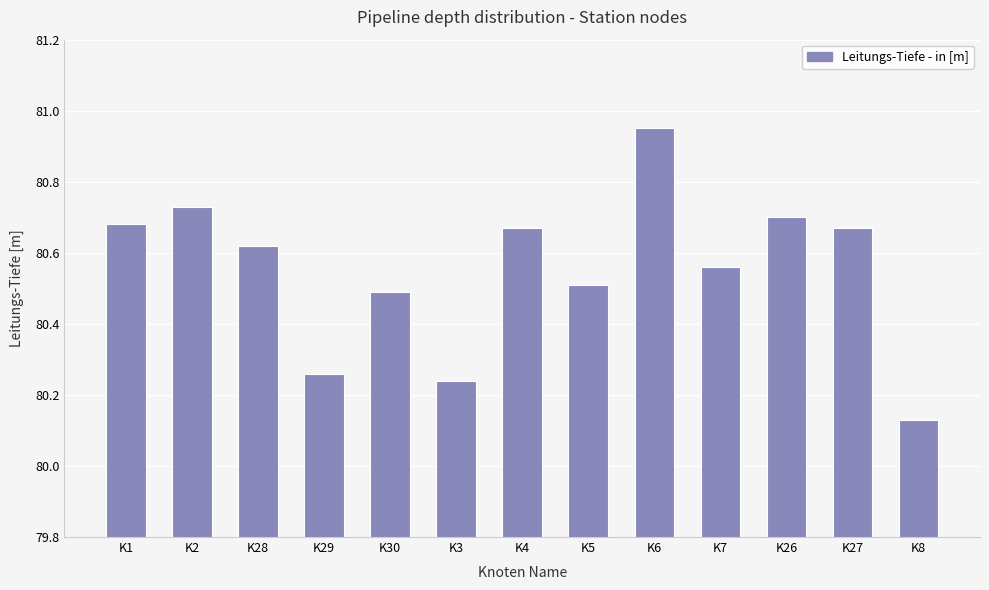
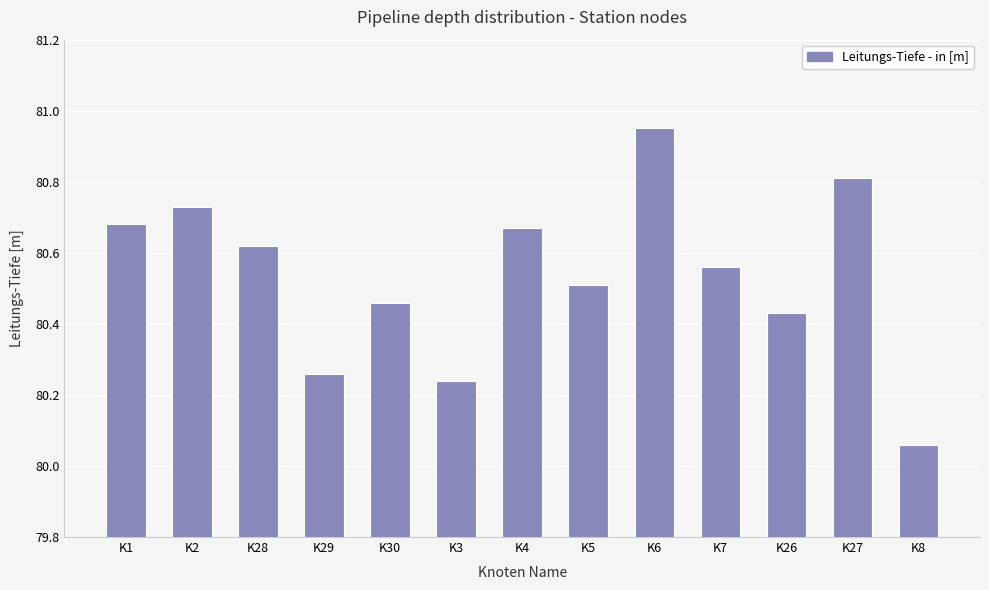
K30: 80.49 -> 80.46
K26: 80.70 -> 80.43
K27: 80.67 -> 80.81
K8: 80.13 -> 80.06
